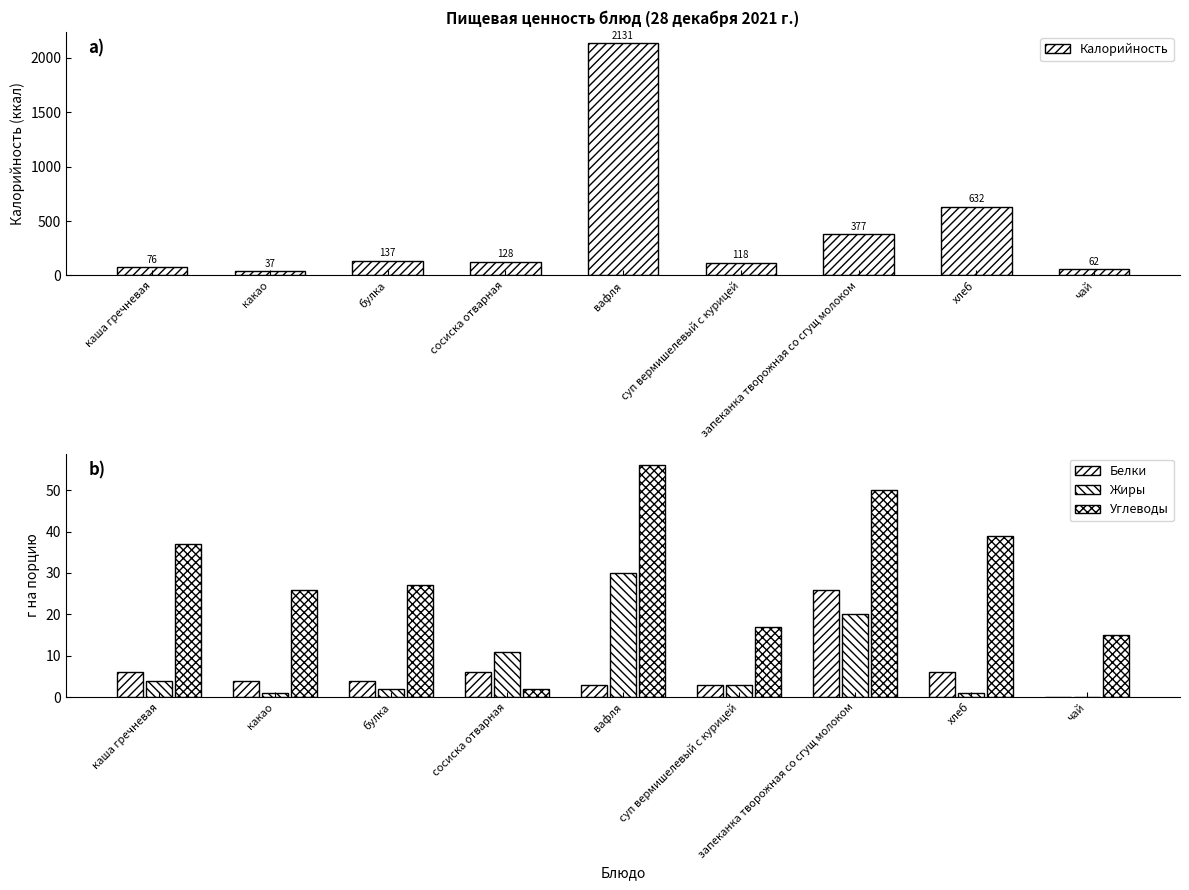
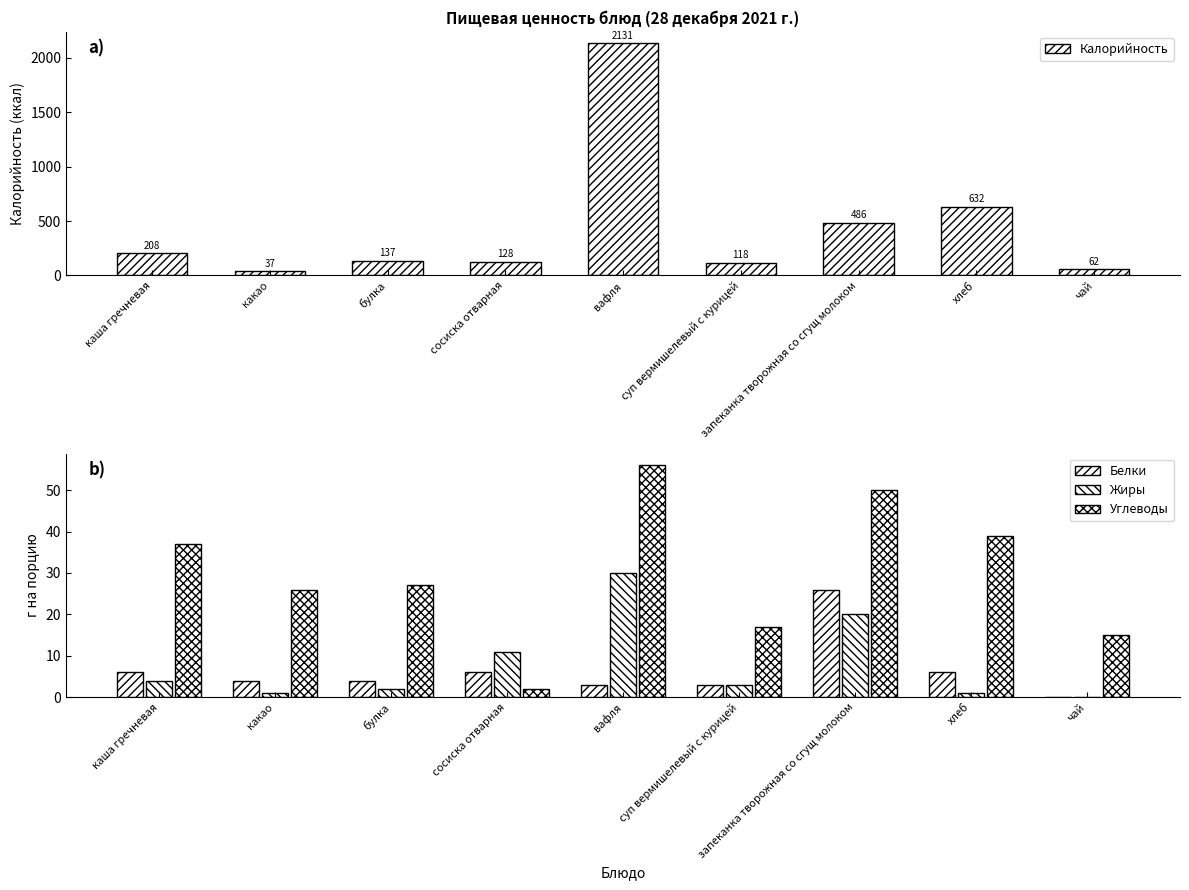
Пищевая ценность блюд (28 декабря 2021 г.), каша гречневая: 76 -> 208
Пищевая ценность блюд (28 декабря 2021 г.), запеканка творожная со сгущ молоком: 377 -> 486
